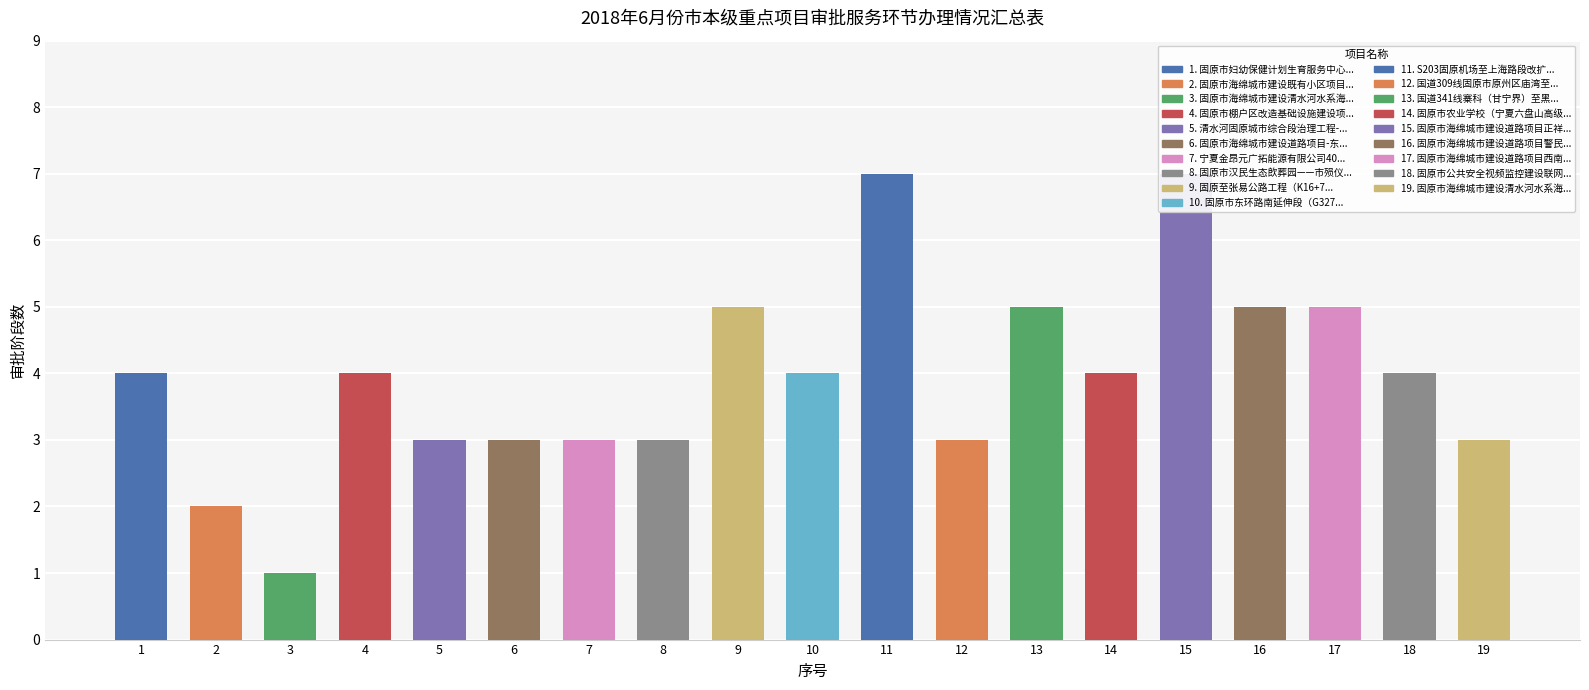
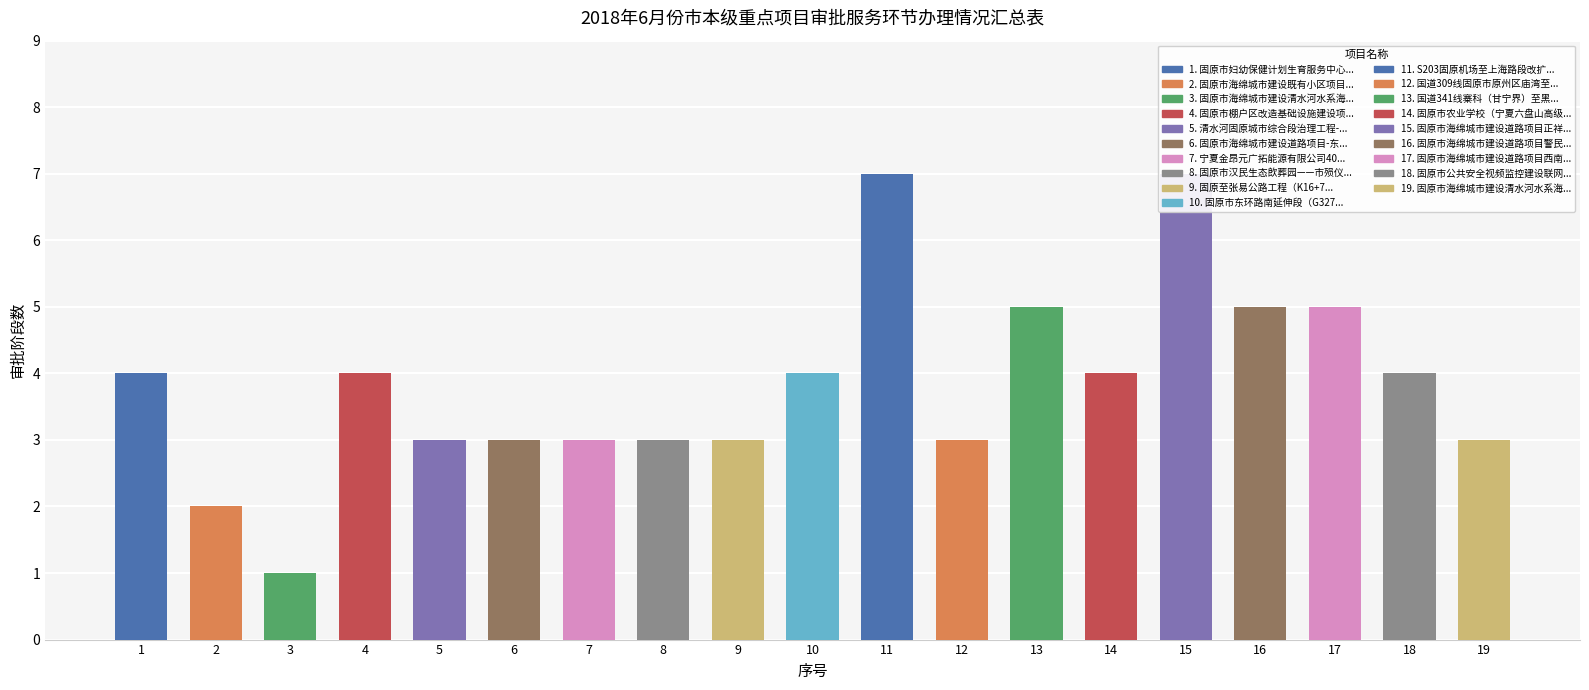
9: 5 -> 3
